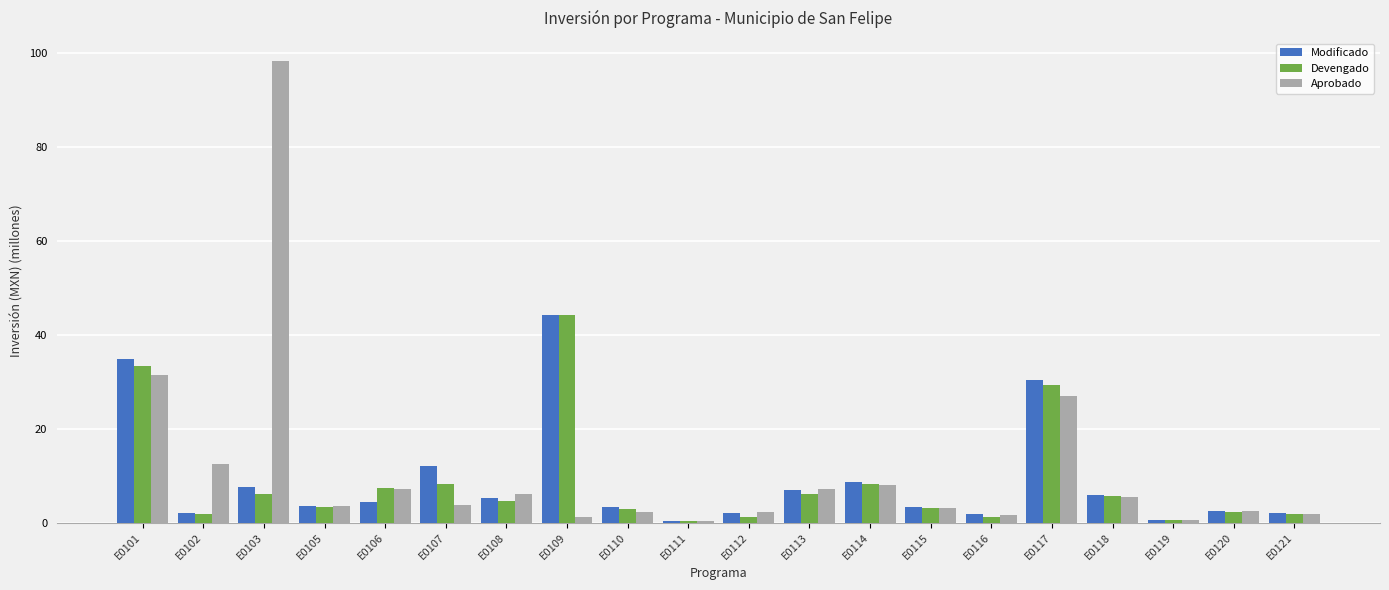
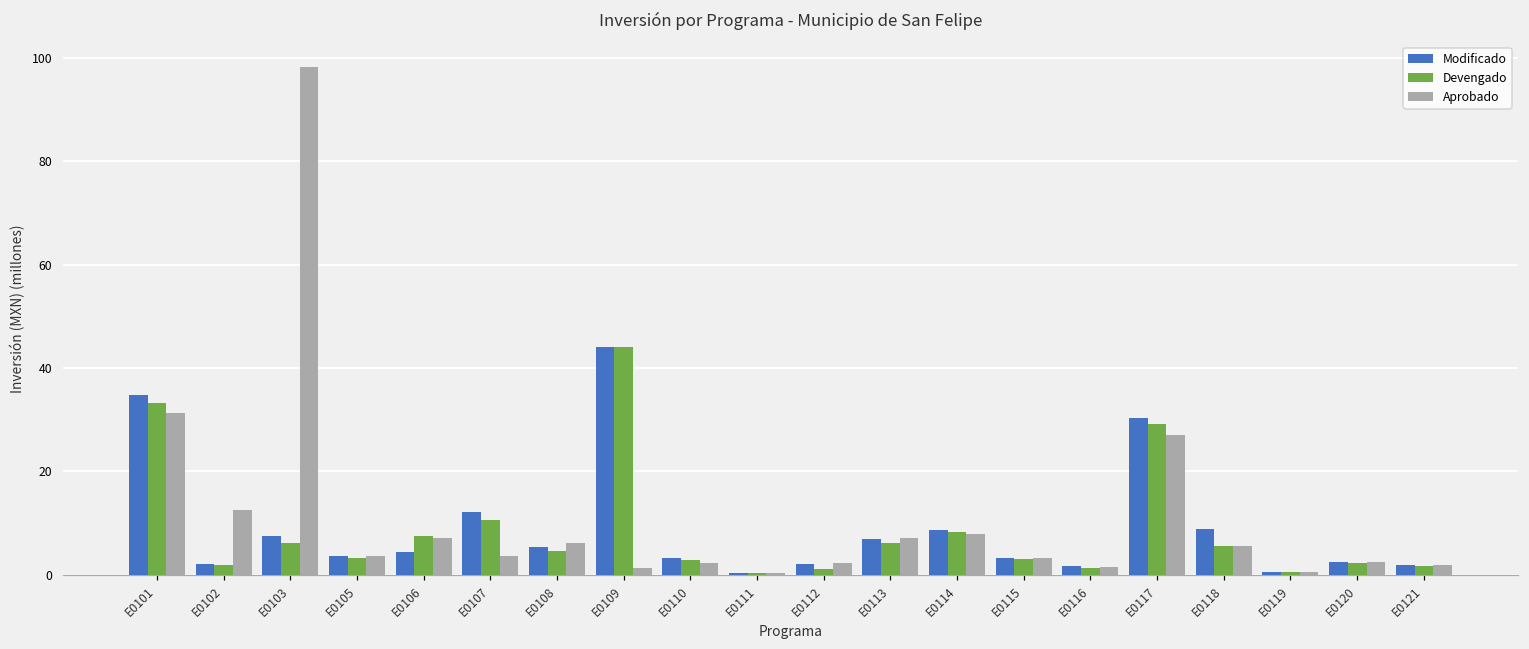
Devengado, E0107: 8 -> 11
Modificado, E0118: 6 -> 9
